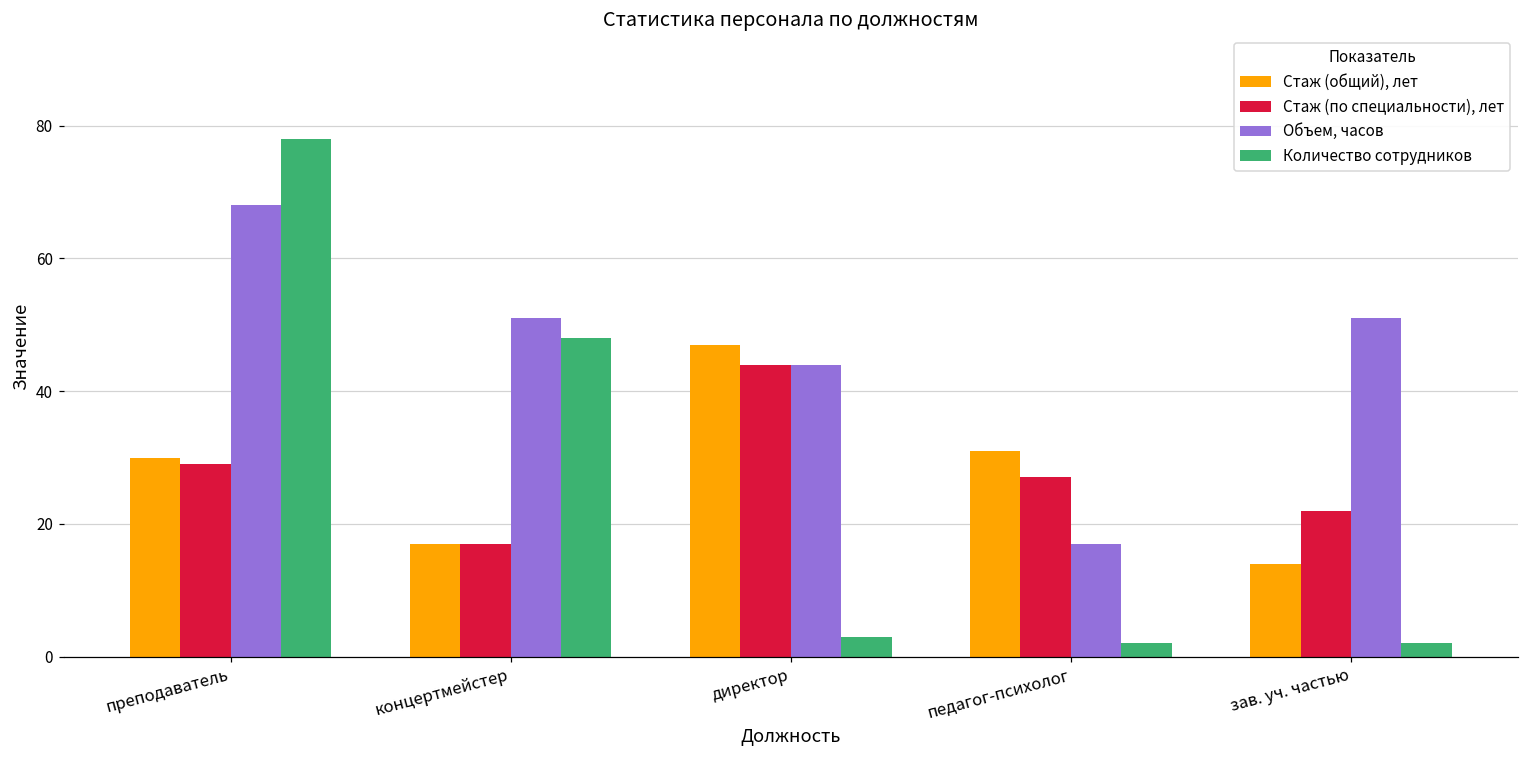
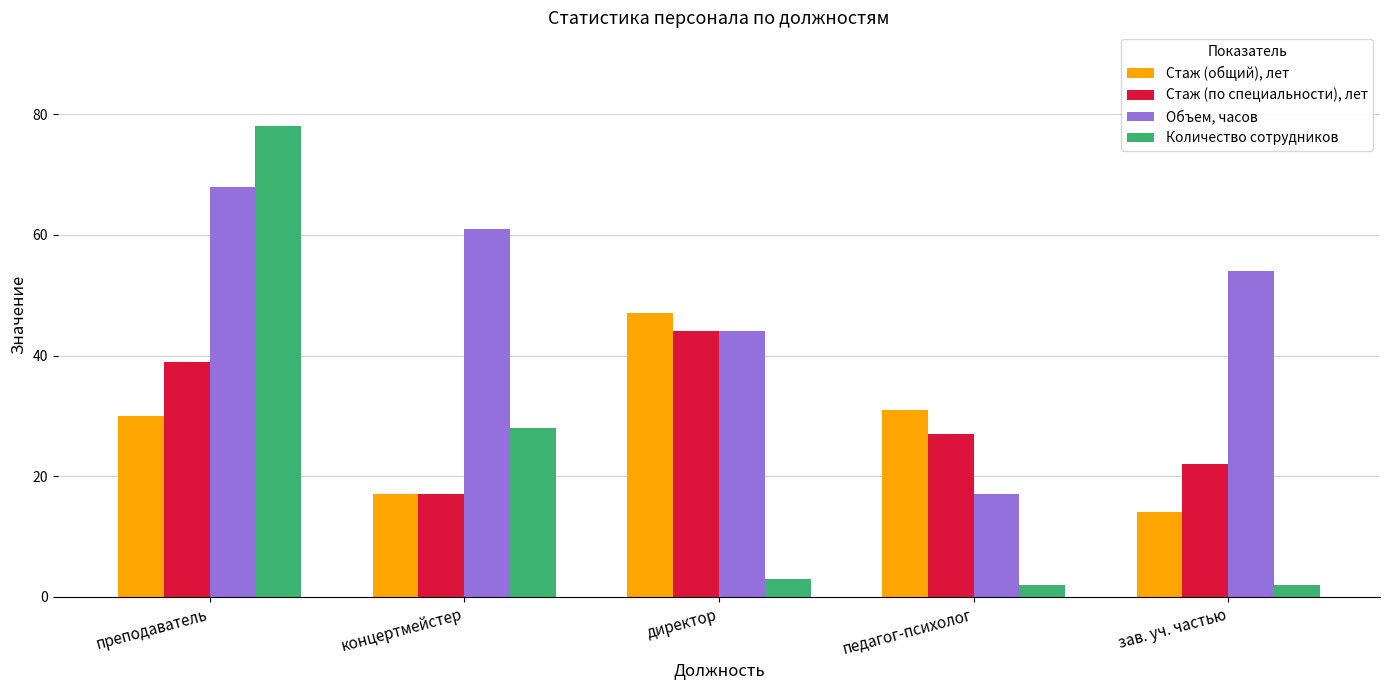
Стаж (по специальности), лет, преподаватель: 29 -> 39
Объем, часов, концертмейстер: 51 -> 61
Количество сотрудников, концертмейстер: 48 -> 28
Объем, часов, зав. уч. частью: 51 -> 54
